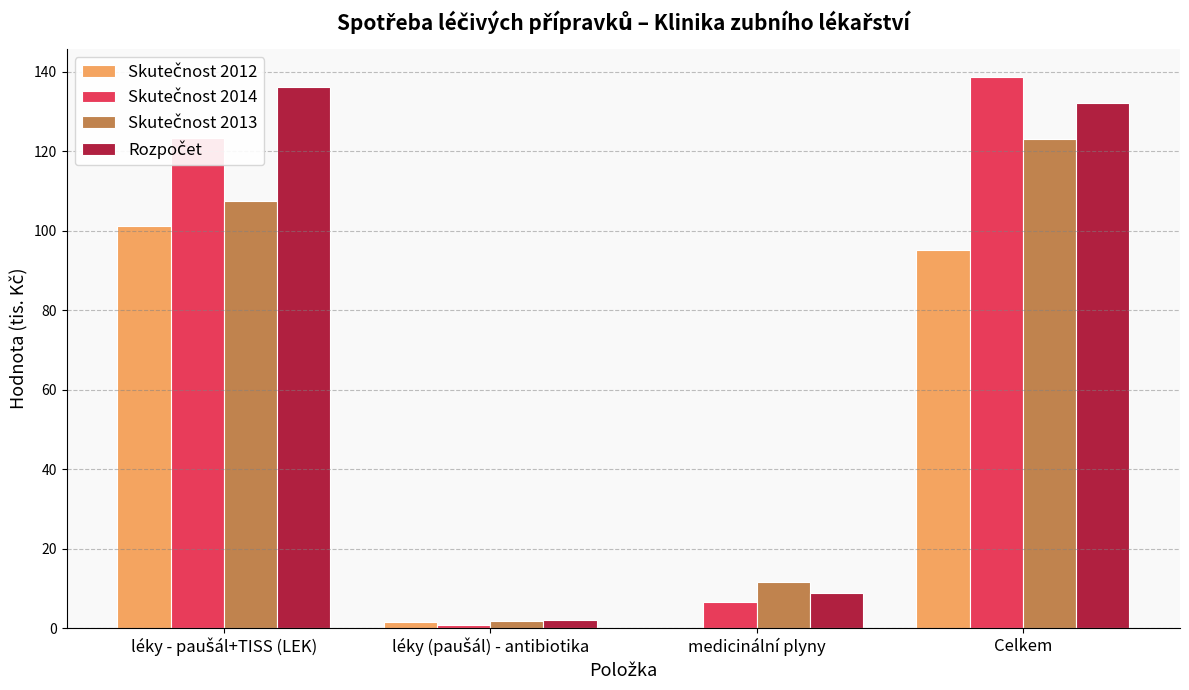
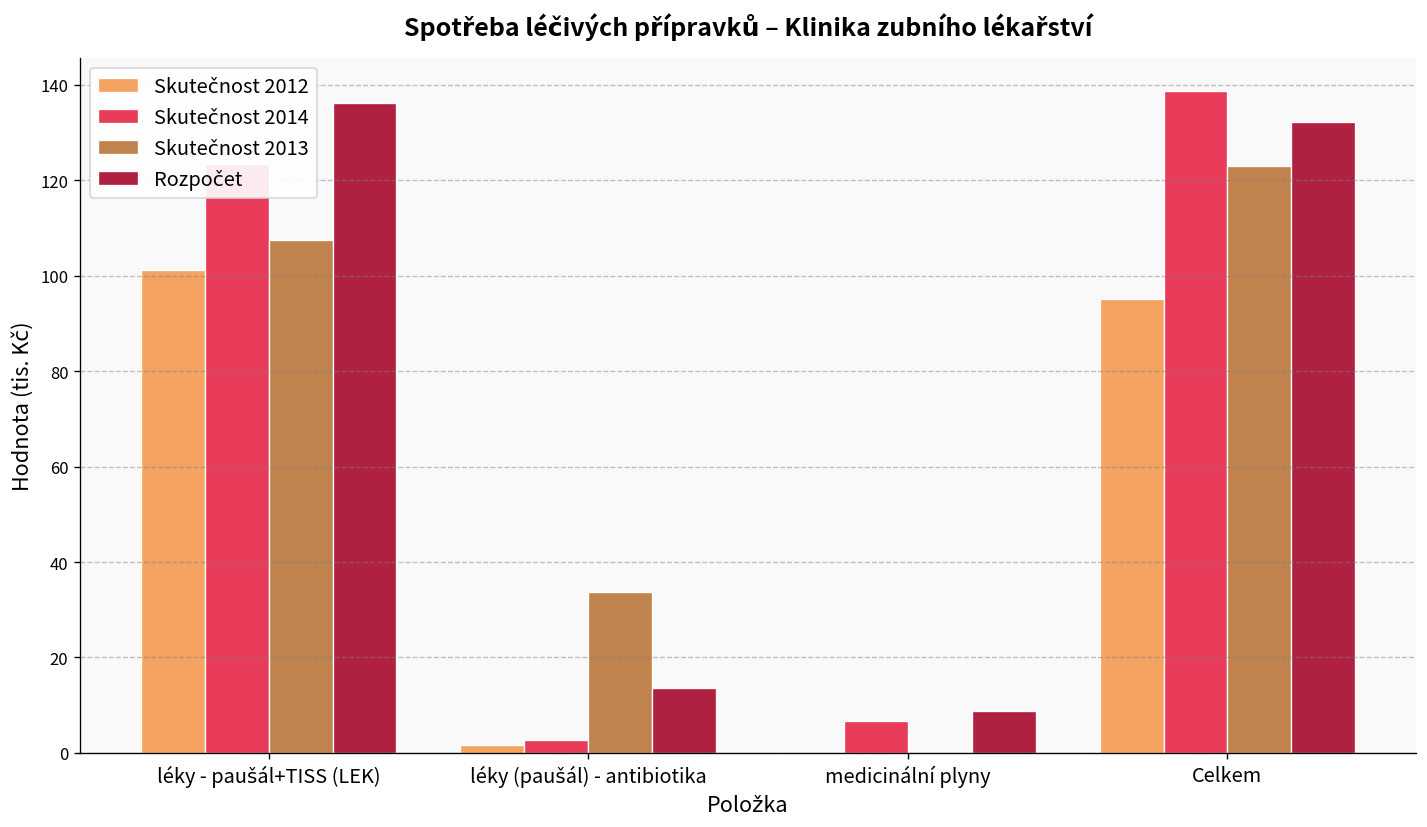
Skutečnost 2014, léky (paušál) - antibiotika: 1 -> 3
Skutečnost 2013, léky (paušál) - antibiotika: 2 -> 34
Rozpočet, léky (paušál) - antibiotika: 2 -> 14
Skutečnost 2013, medicinální plyny: 12 -> 0
